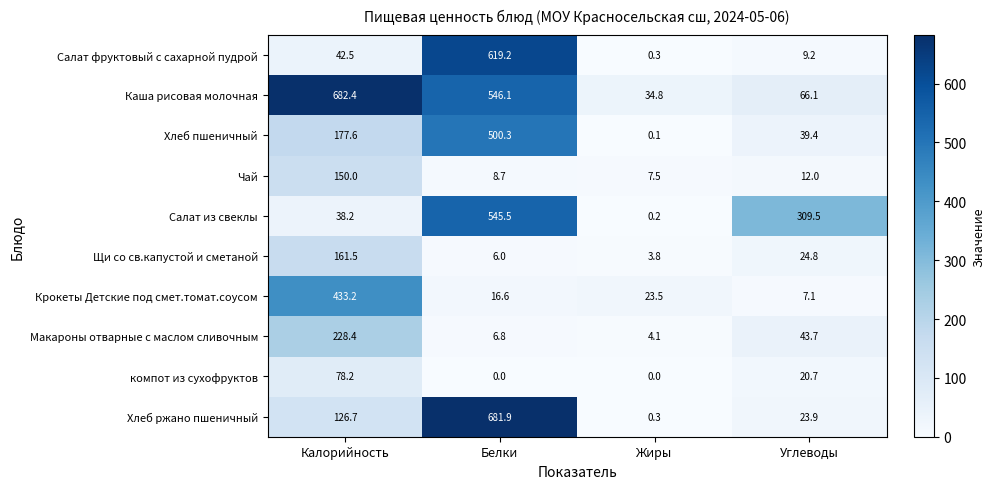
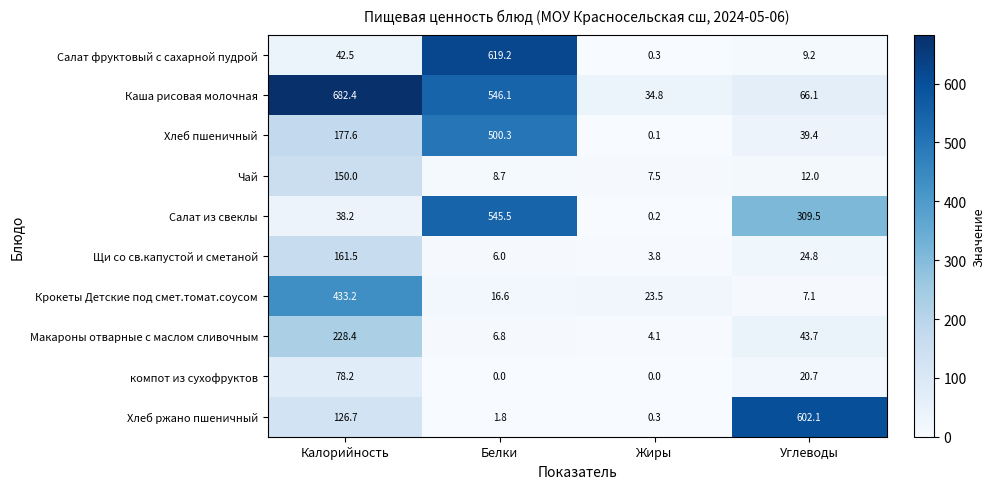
Хлеб ржано пшеничный, Белки: 681.9 -> 1.8
Хлеб ржано пшеничный, Углеводы: 23.9 -> 602.1
